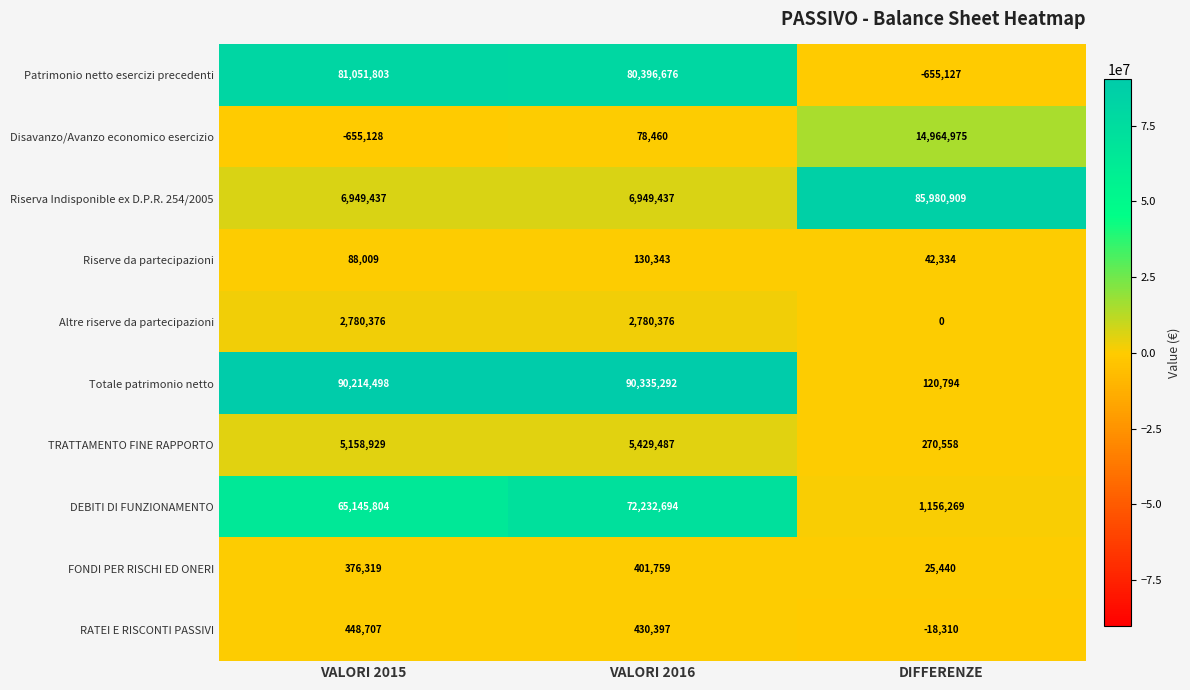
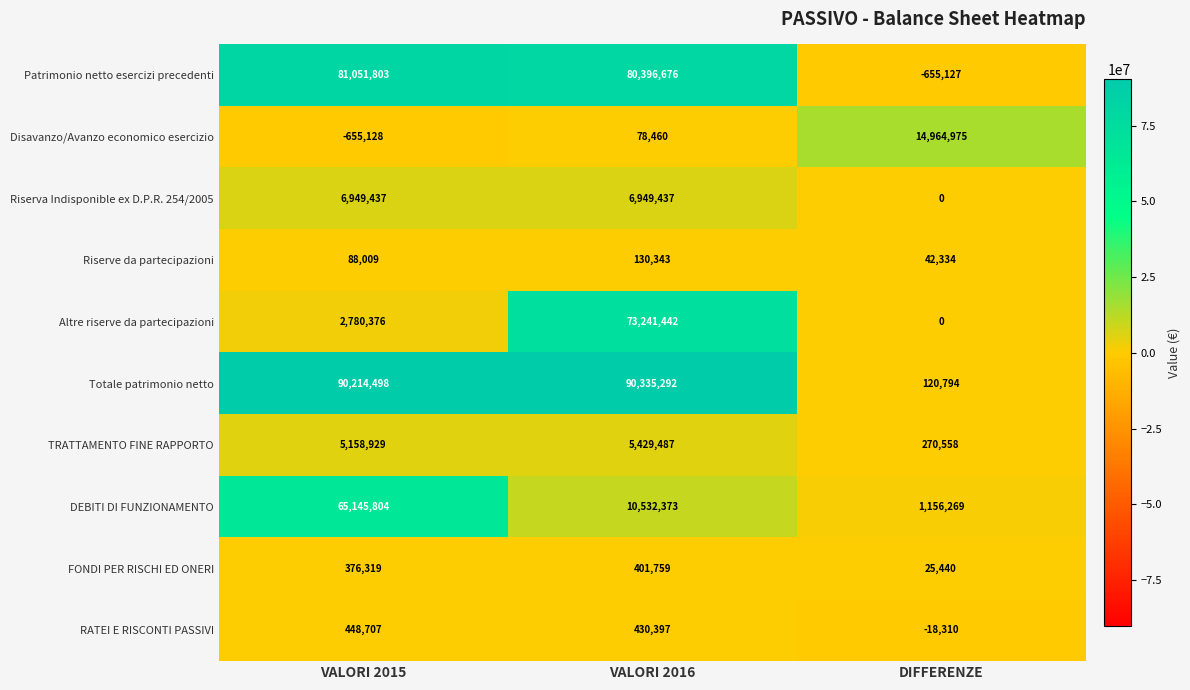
Riserva Indisponible ex D.P.R. 254/2005, DIFFERENZE: 85,980,909 -> 0
Altre riserve da partecipazioni, VALORI 2016: 2,780,376 -> 73,241,442
DEBITI DI FUNZIONAMENTO, VALORI 2016: 72,232,694 -> 10,532,373
